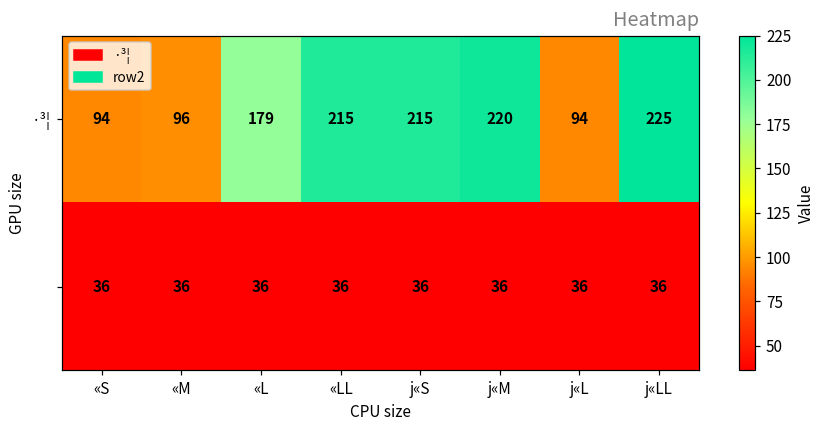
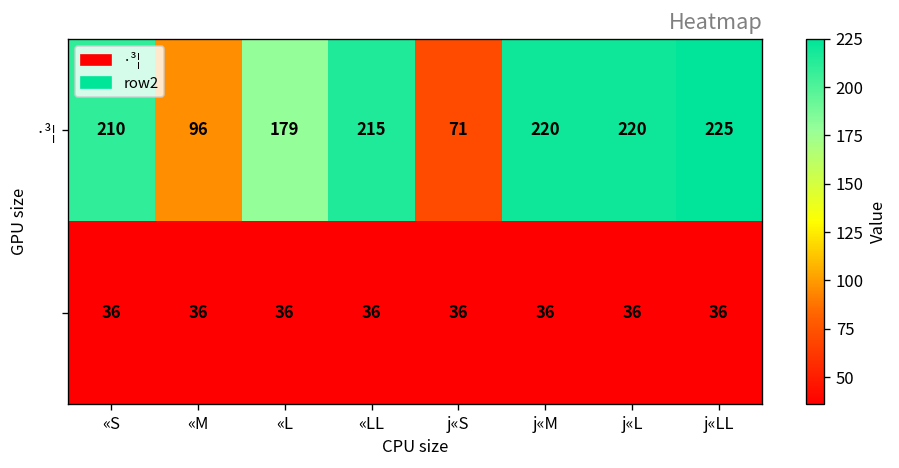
·³¦, «S: 94 -> 210
·³¦, j«S: 215 -> 71
·³¦, j«L: 94 -> 220
